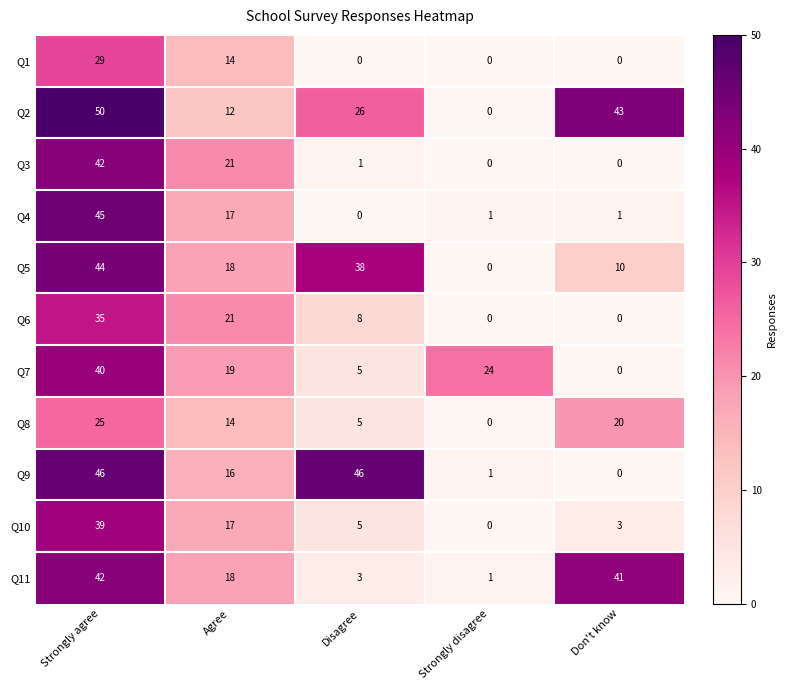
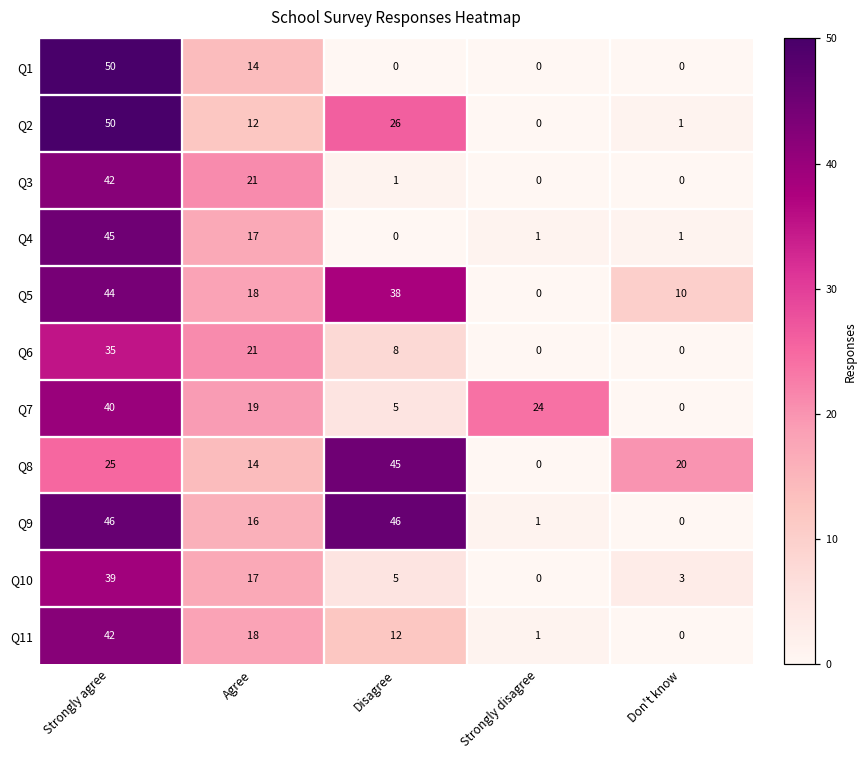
Q1, Strongly agree: 29 -> 50
Q2, Don't know: 43 -> 1
Q8, Disagree: 5 -> 45
Q11, Disagree: 3 -> 12
Q11, Don't know: 41 -> 0
